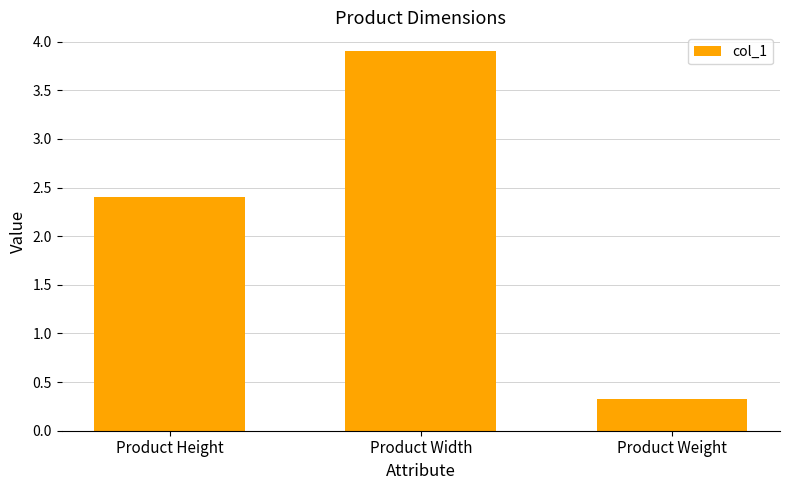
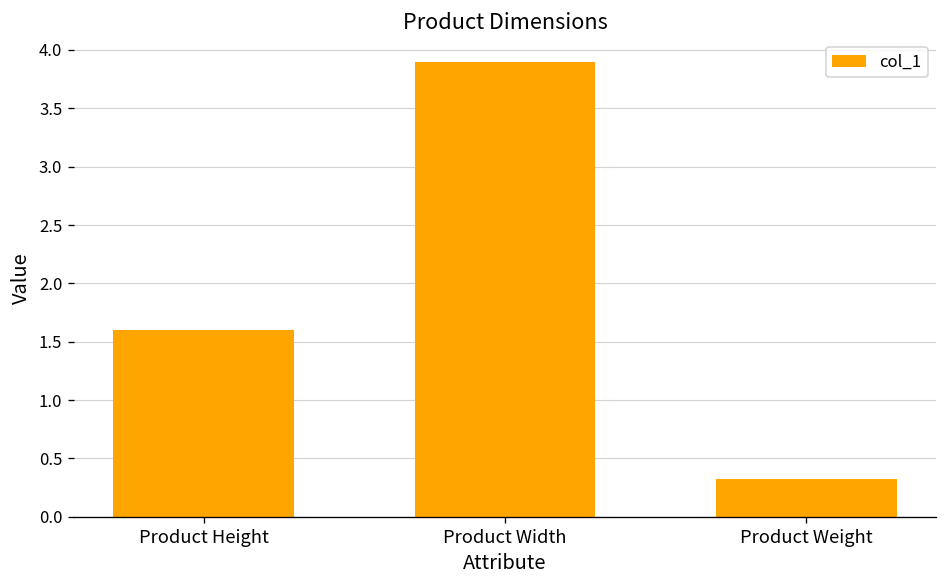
Product Height: 2.4 -> 1.6
